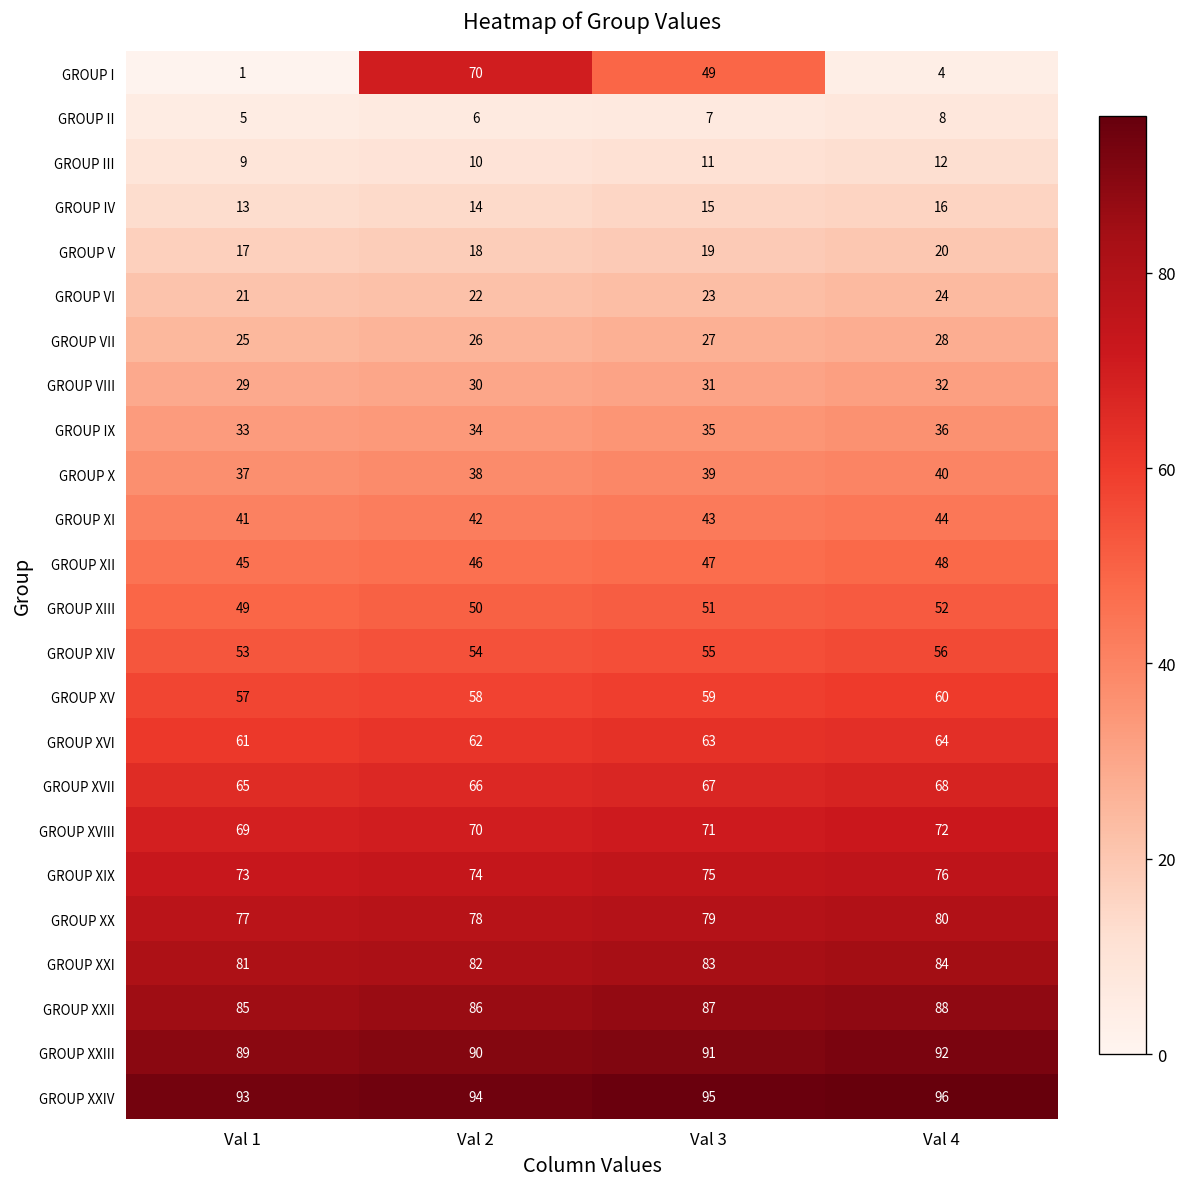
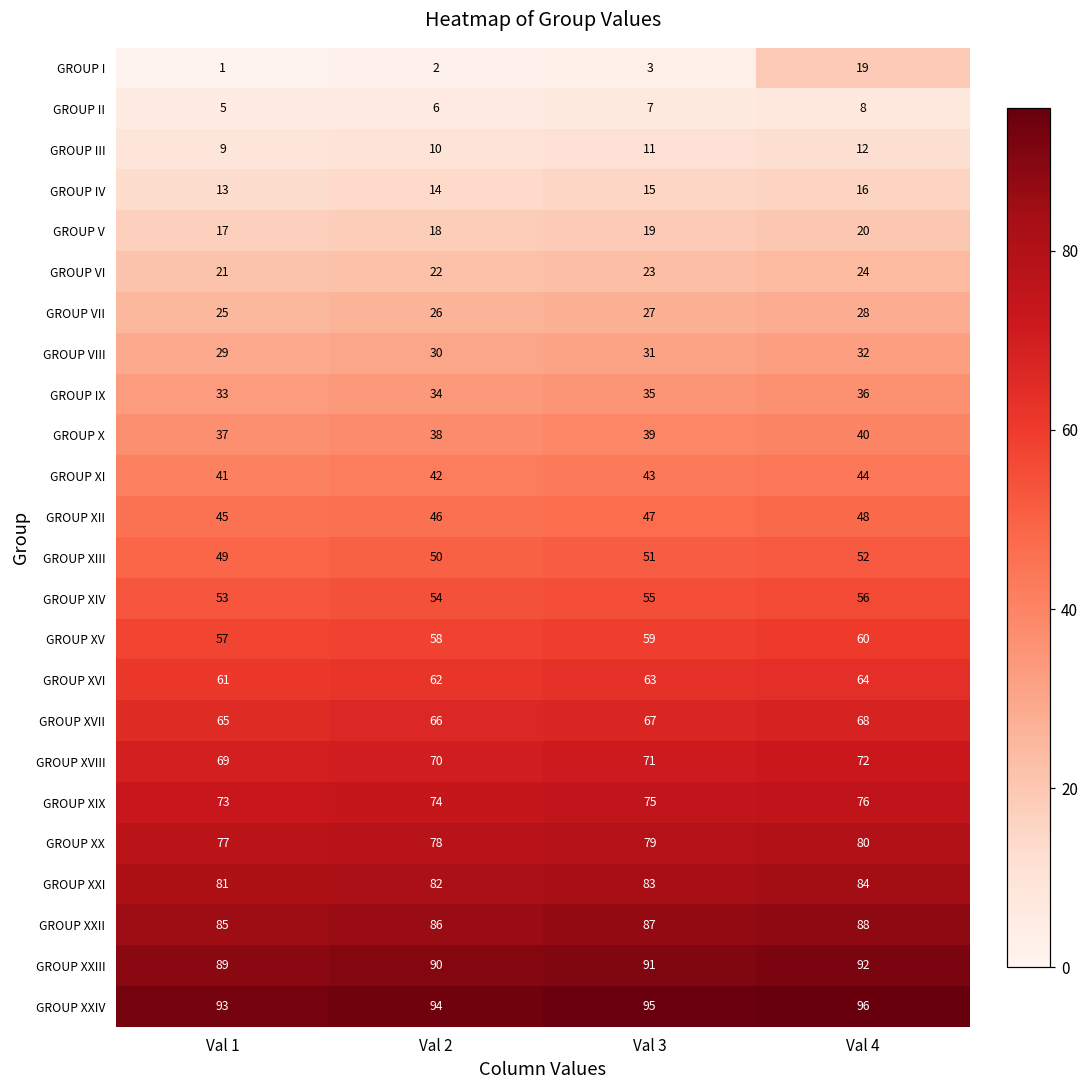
GROUP I, Val 2: 70 -> 2
GROUP I, Val 3: 49 -> 3
GROUP I, Val 4: 4 -> 19
